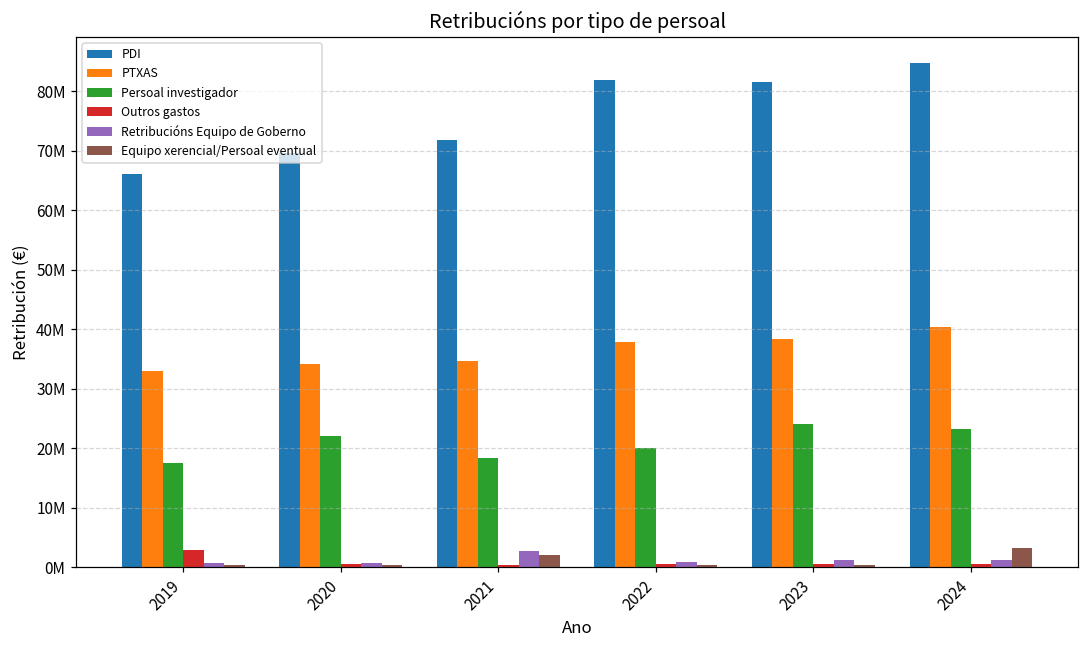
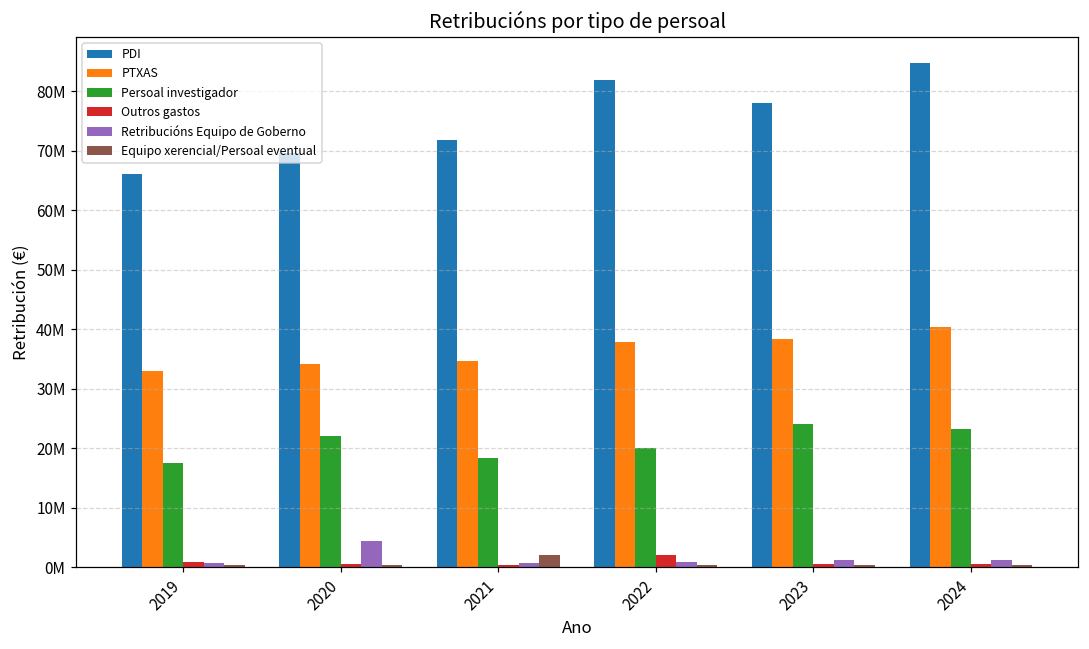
Outros gastos, 2019: 3000000 -> 1000000
Retribucións Equipo de Goberno, 2020: 1000000 -> 4000000
Retribucións Equipo de Goberno, 2021: 3000000 -> 1000000
Outros gastos, 2022: 1000000 -> 2000000
PDI, 2023: 82000000 -> 78000000
Equipo xerencial/Persoal eventual, 2024: 3000000 -> 0
